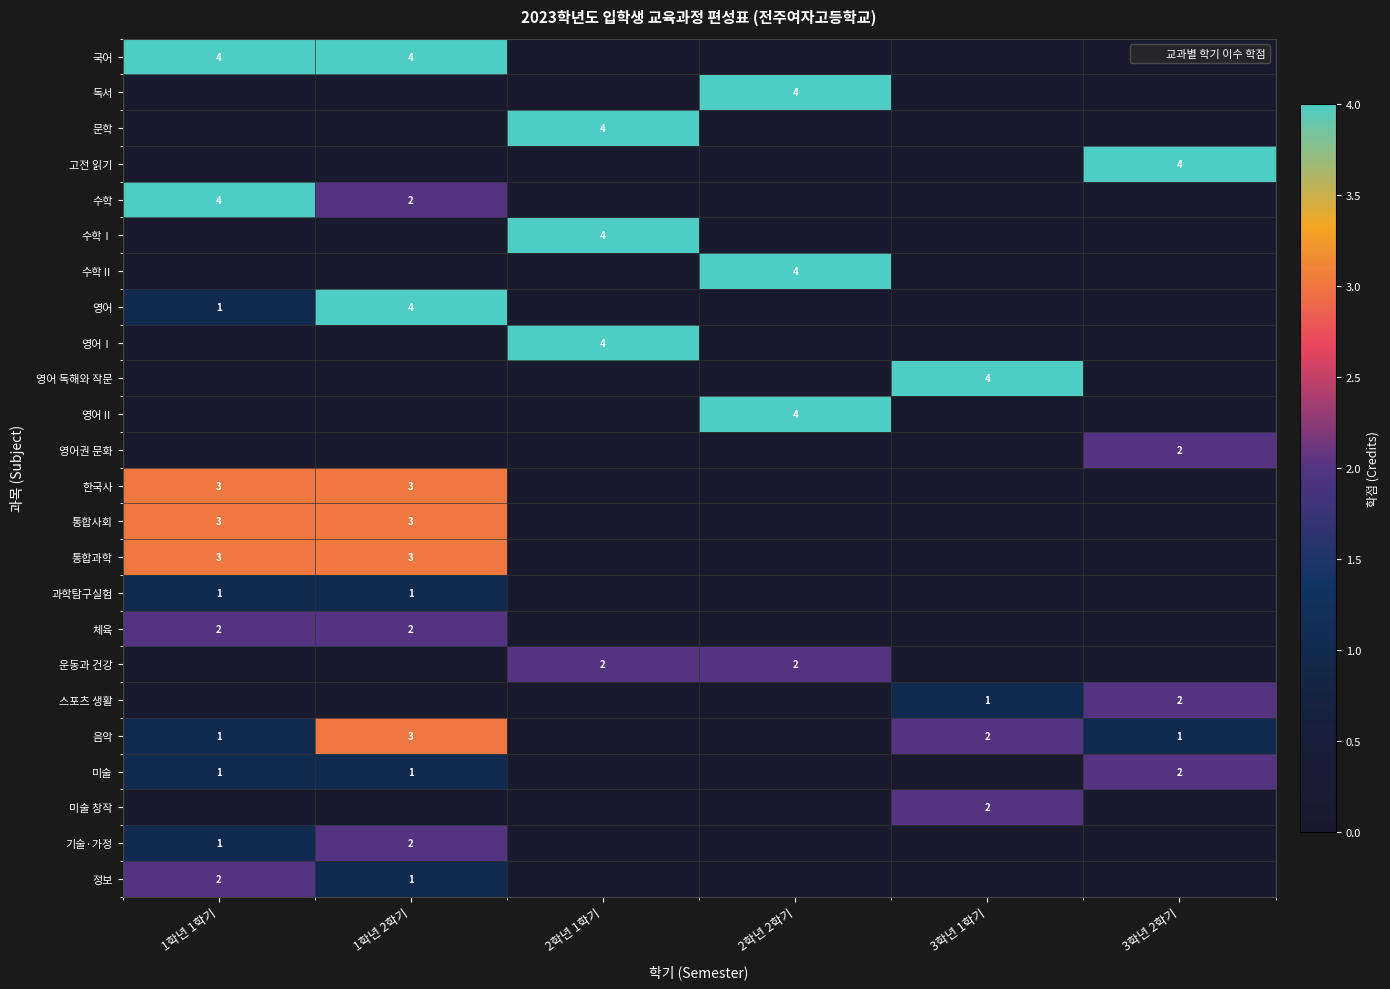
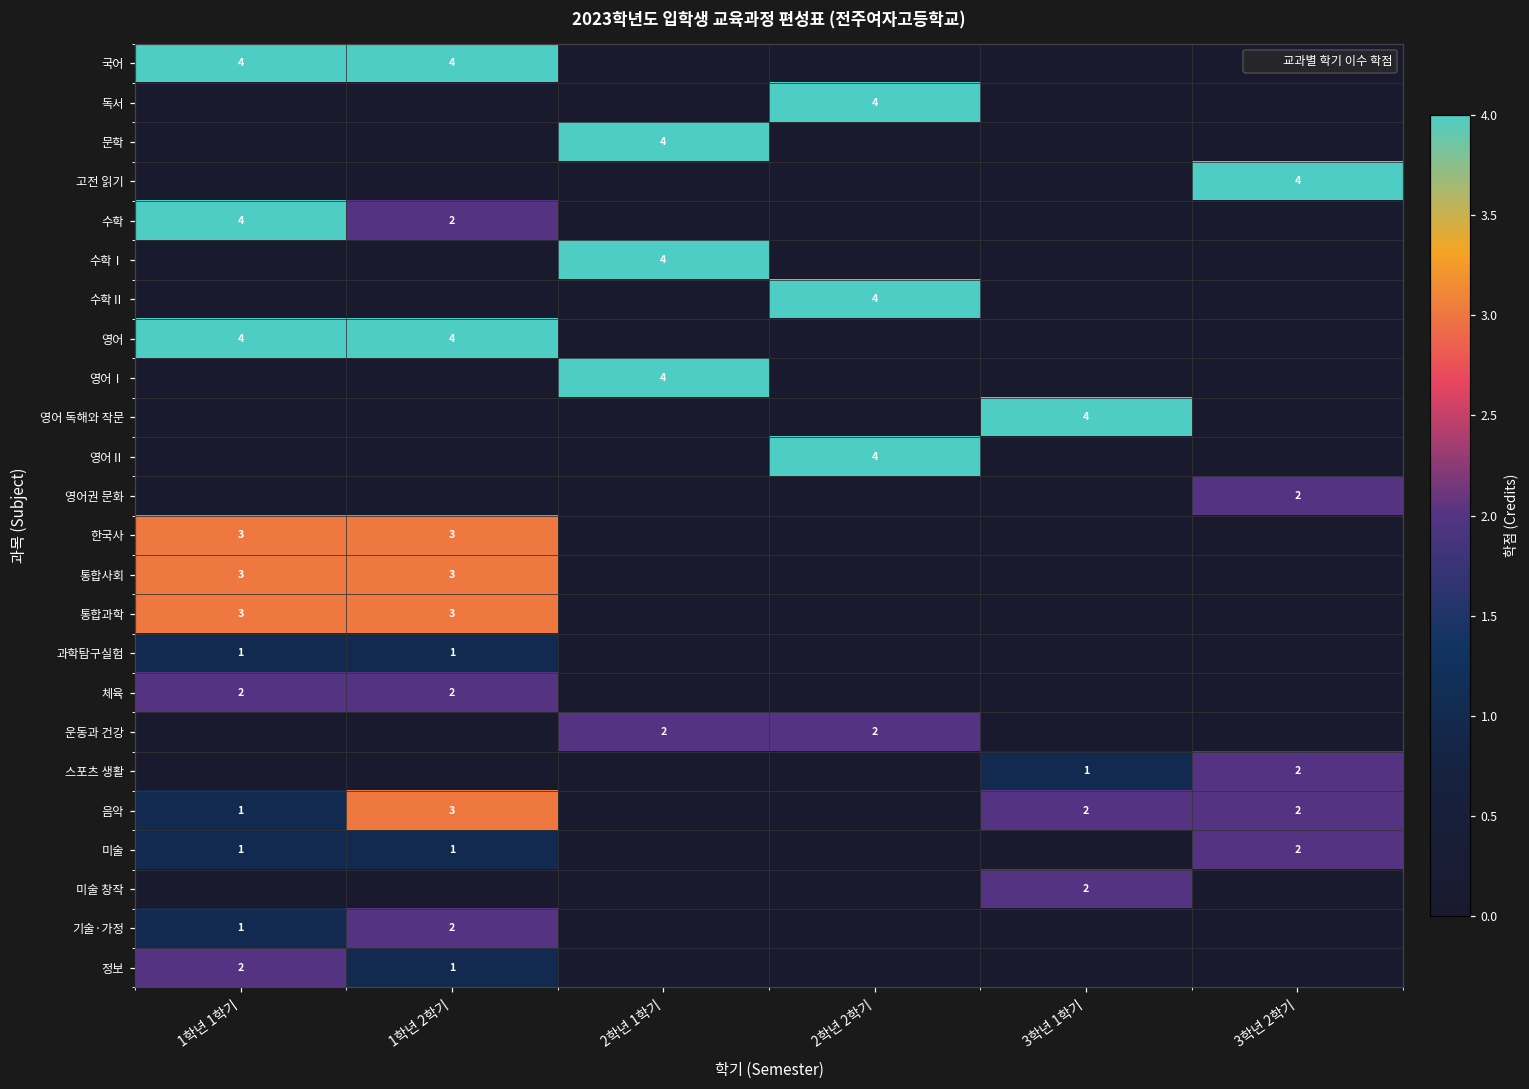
영어, 1학년 1학기: 1 -> 4
음악, 3학년 2학기: 1 -> 2
